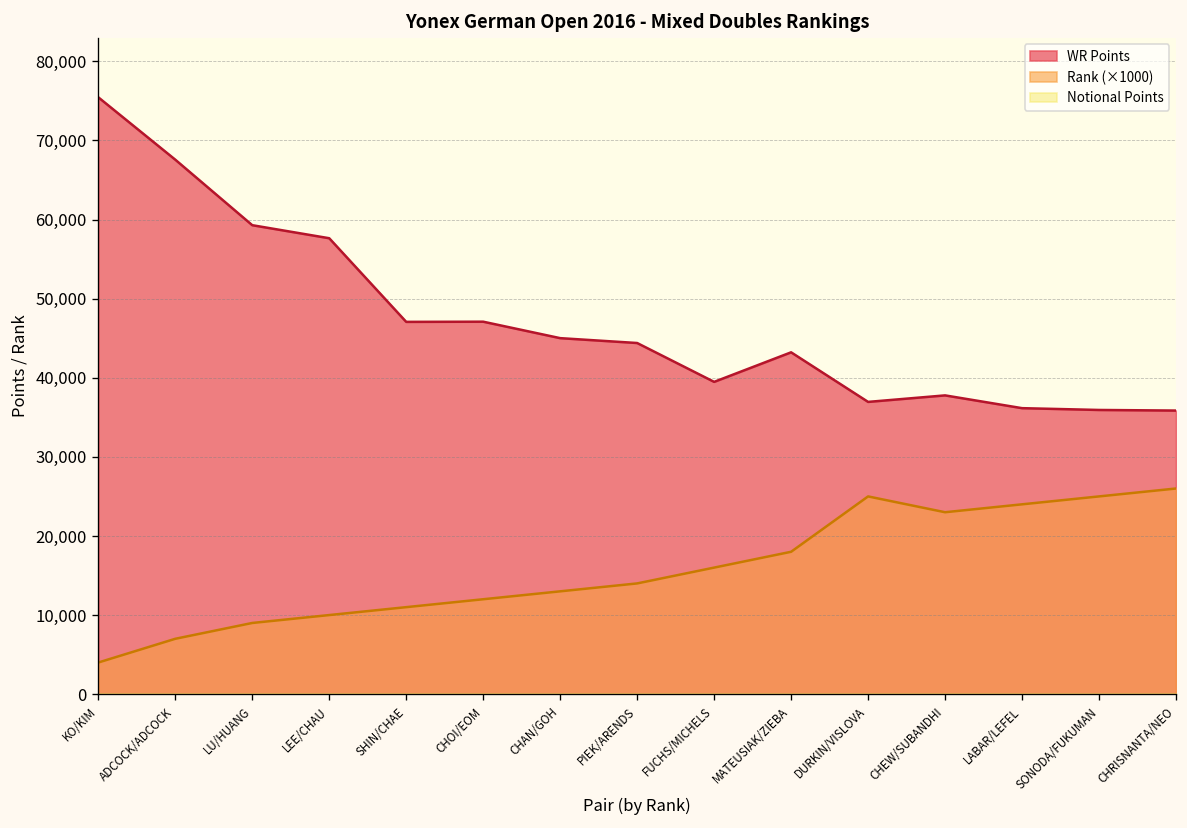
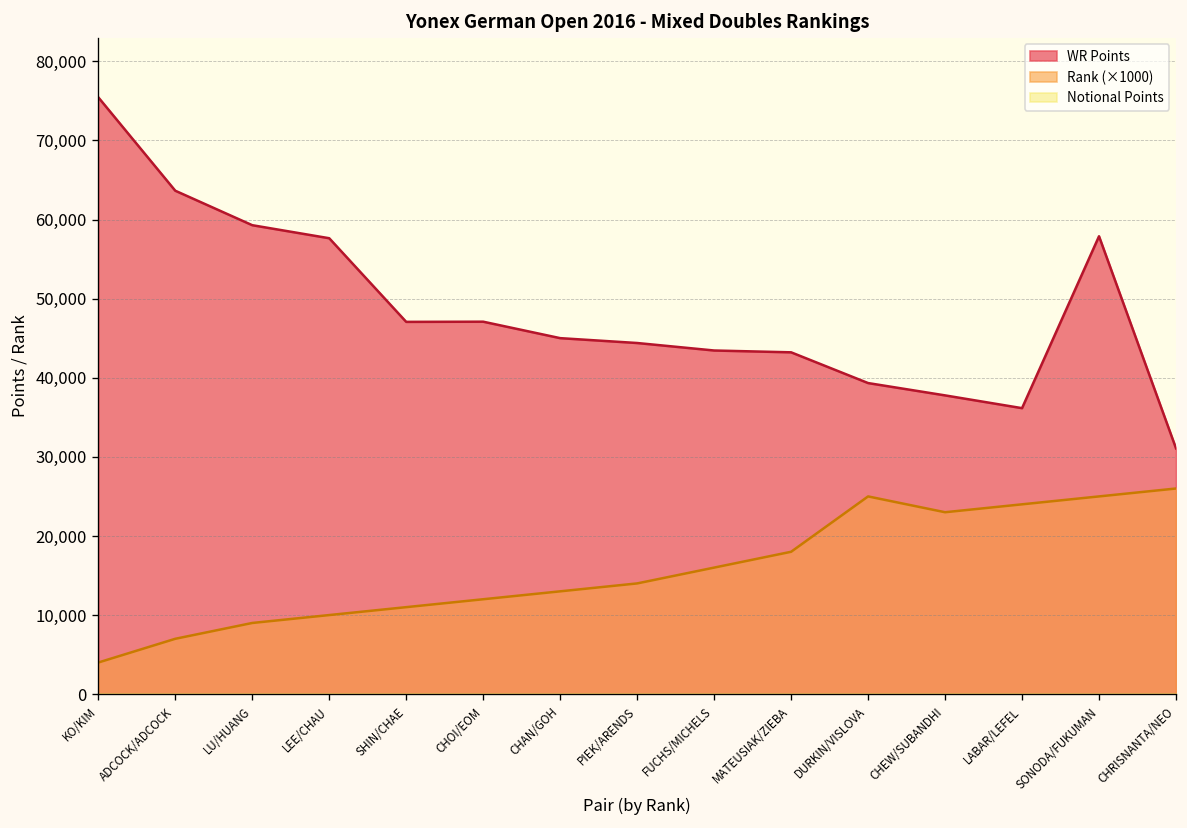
WR Points, ADCOCK/ADCOCK: 68,000 -> 64,000
WR Points, FUCHS/MICHELS: 39,000 -> 43,000
WR Points, DURKIN/VISLOVA: 37,000 -> 39,000
WR Points, SONODA/FUKUMAN: 36,000 -> 58,000
WR Points, CHRISNANTA/NEO: 36,000 -> 31,000
